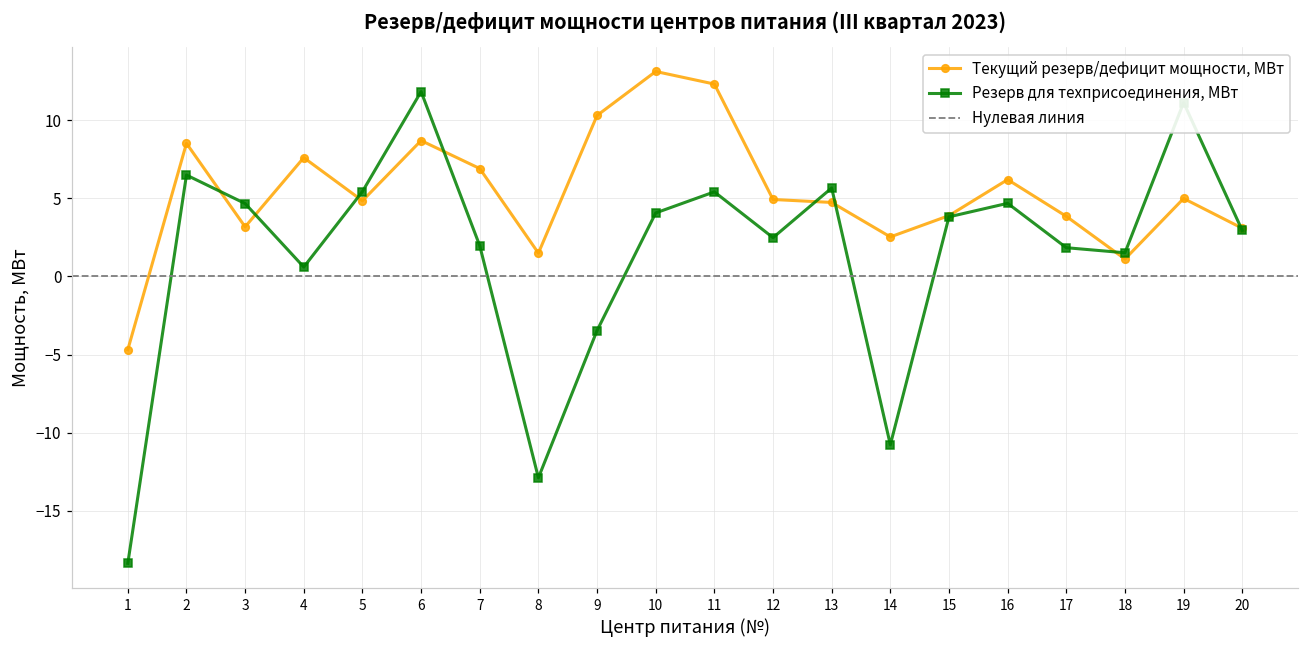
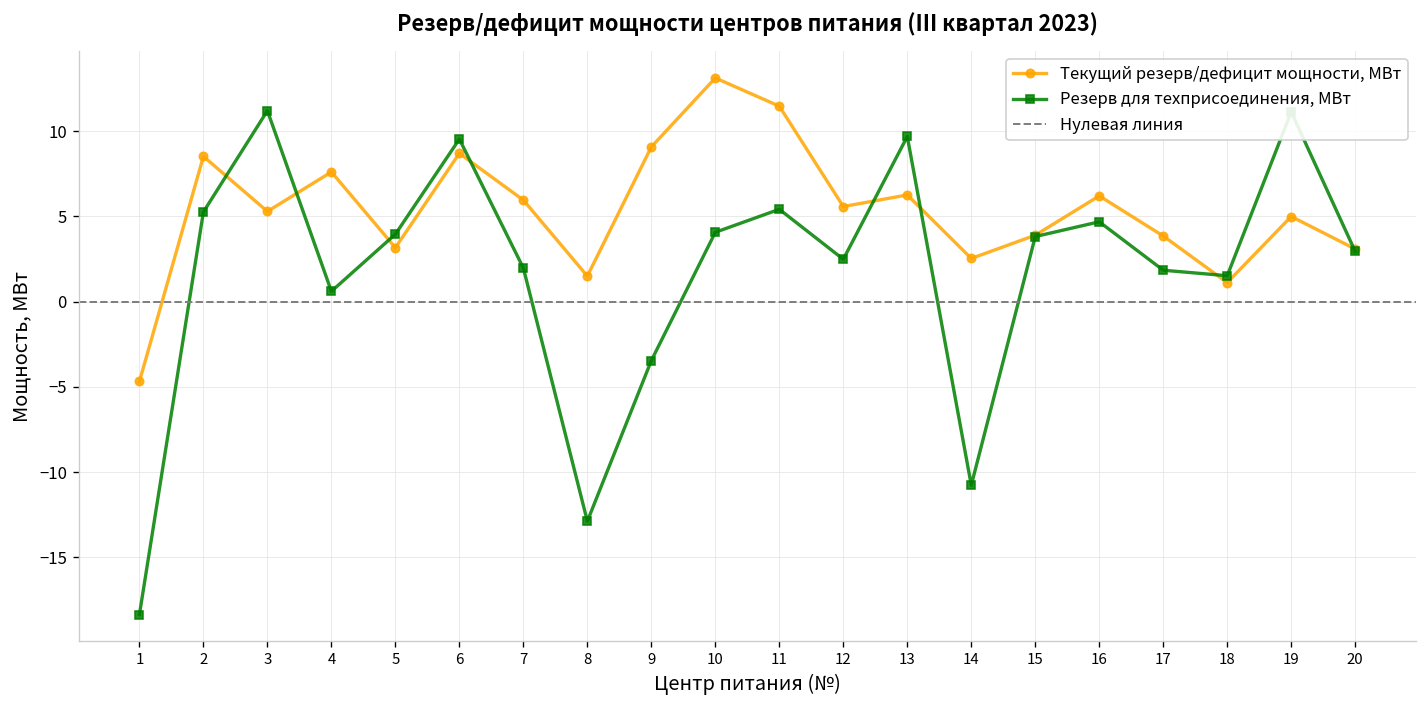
Резерв для техприсоединения, МВт, 2: 6.5 -> 5.3
Текущий резерв/дефицит мощности, МВт, 3: 3.2 -> 5.3
Резерв для техприсоединения, МВт, 3: 4.7 -> 11.2
Текущий резерв/дефицит мощности, МВт, 5: 4.8 -> 3.2
Резерв для техприсоединения, МВт, 5: 5.4 -> 4.0
Резерв для техприсоединения, МВт, 6: 11.8 -> 9.5
Текущий резерв/дефицит мощности, МВт, 7: 6.9 -> 6.0
Текущий резерв/дефицит мощности, МВт, 9: 10.3 -> 9.1
Текущий резерв/дефицит мощности, МВт, 11: 12.3 -> 11.5
Текущий резерв/дефицит мощности, МВт, 12: 4.9 -> 5.6
Текущий резерв/дефицит мощности, МВт, 13: 4.7 -> 6.3
Резерв для техприсоединения, МВт, 13: 5.7 -> 9.7
